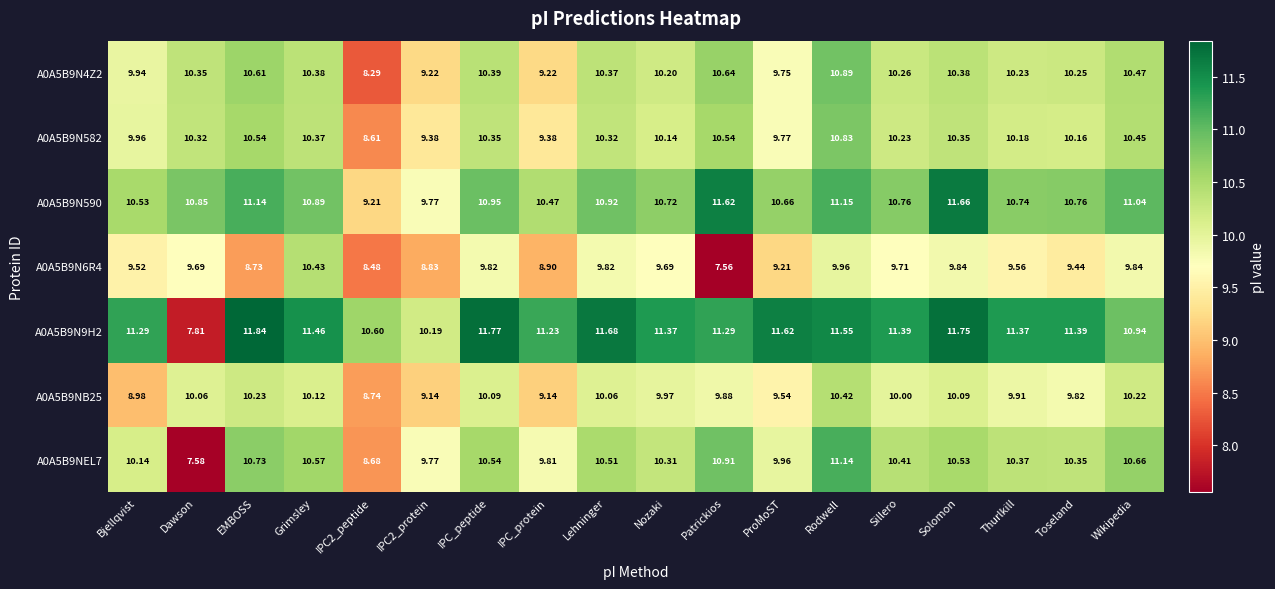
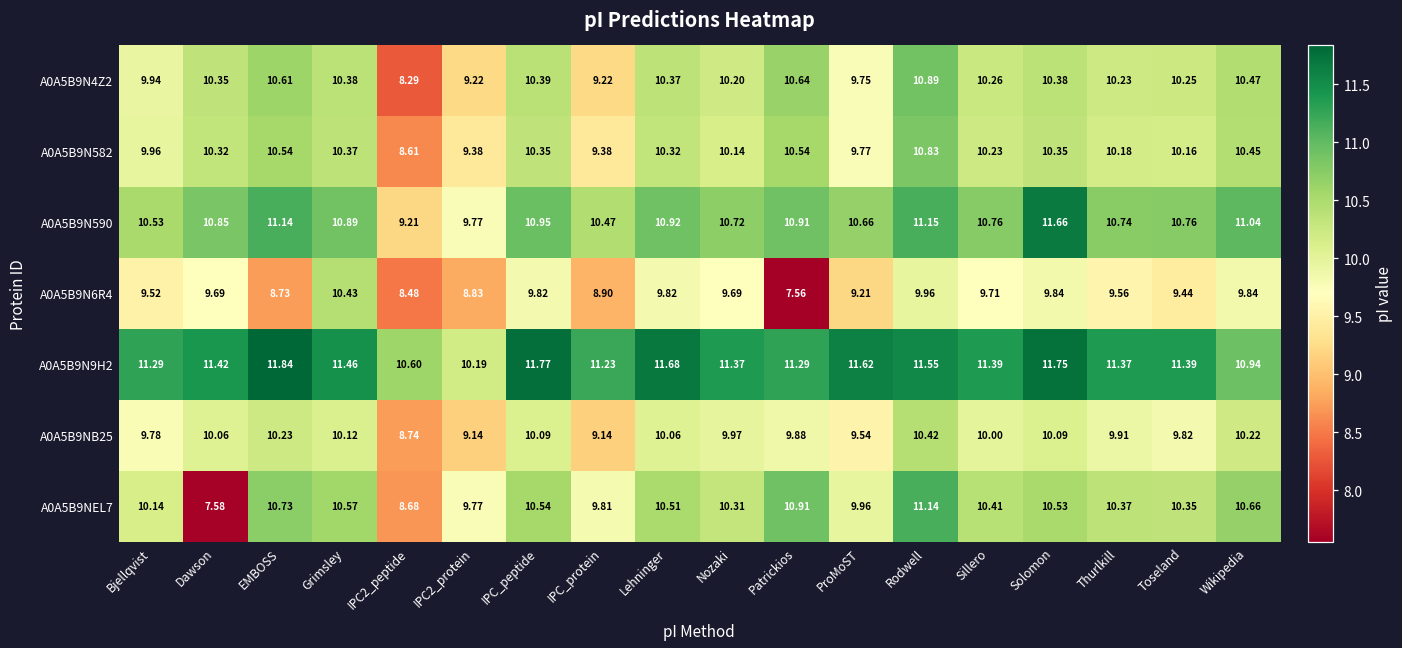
A0A5B9N590, Patrickios: 11.62 -> 10.91
A0A5B9N9H2, Dawson: 7.81 -> 11.42
A0A5B9NB25, Bjellqvist: 8.98 -> 9.78
